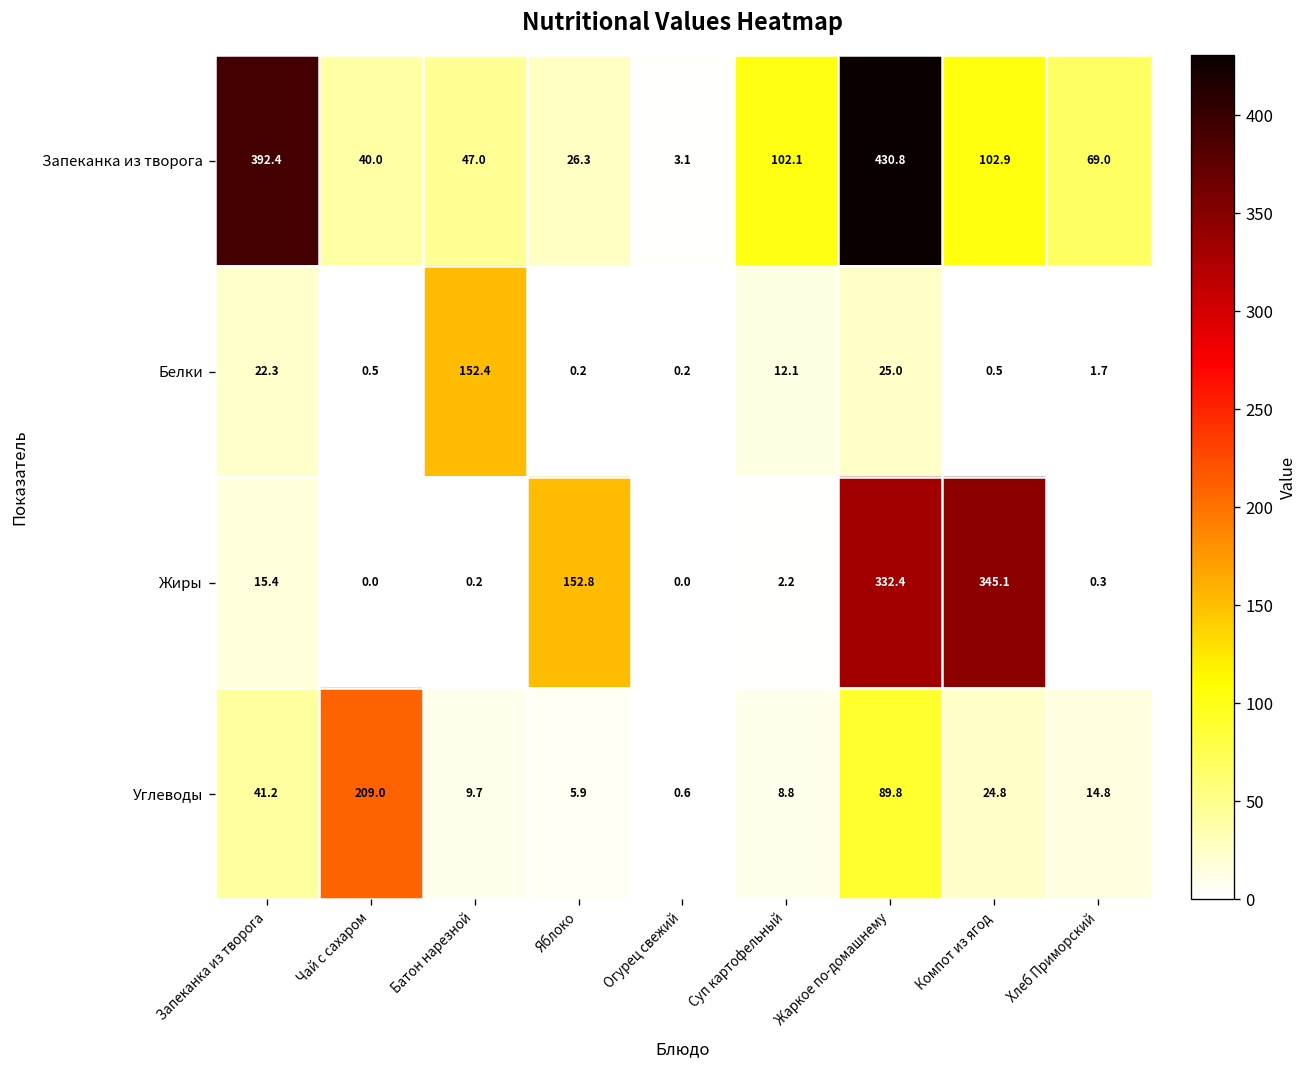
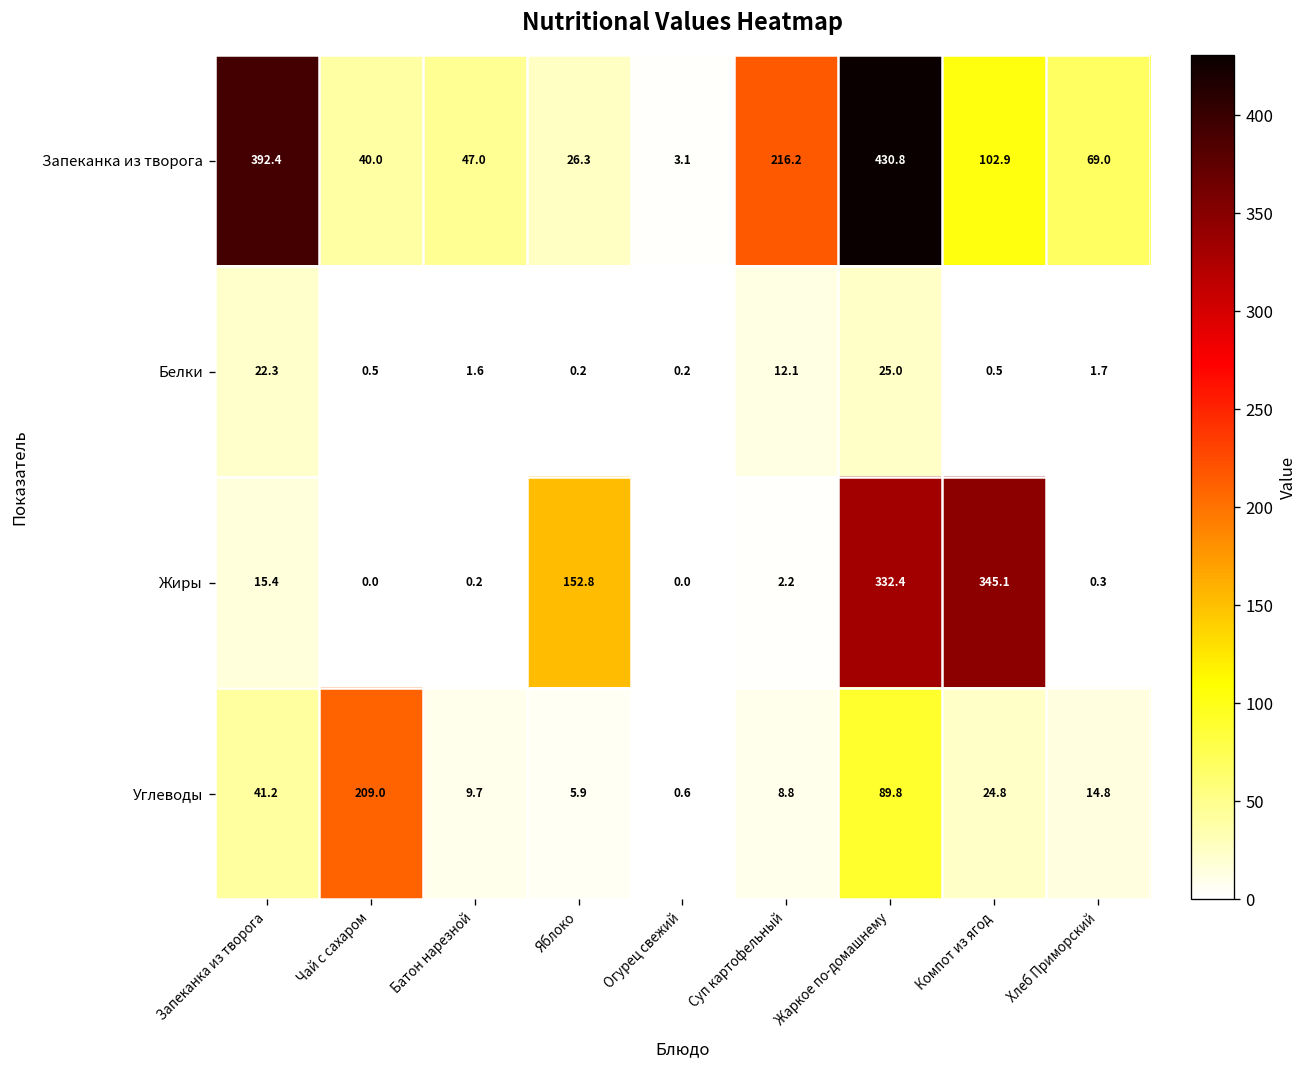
Запеканка из творога, Суп картофельный: 102.1 -> 216.2
Белки, Батон нарезной: 152.4 -> 1.6
